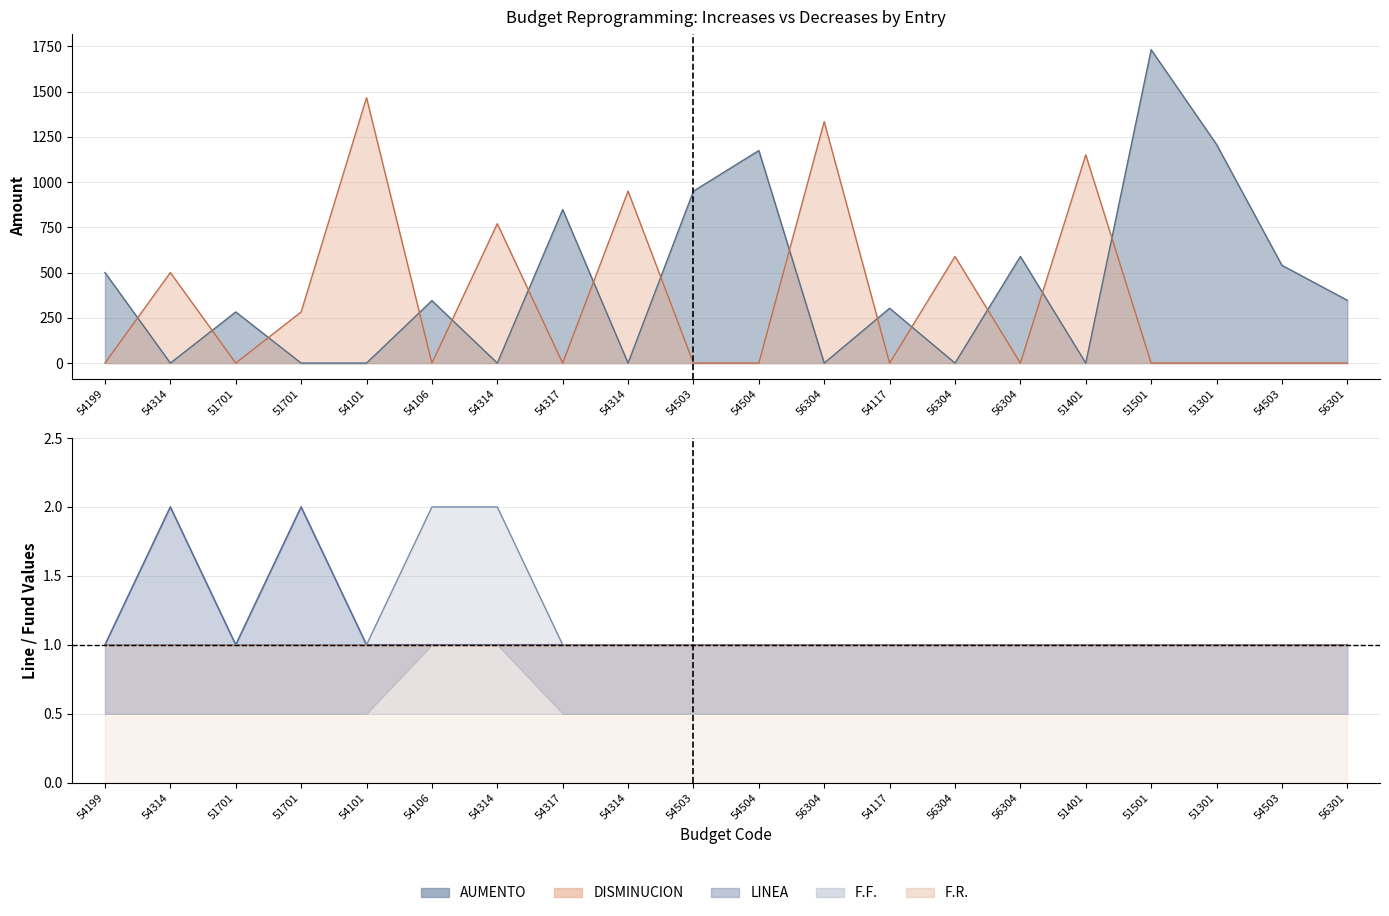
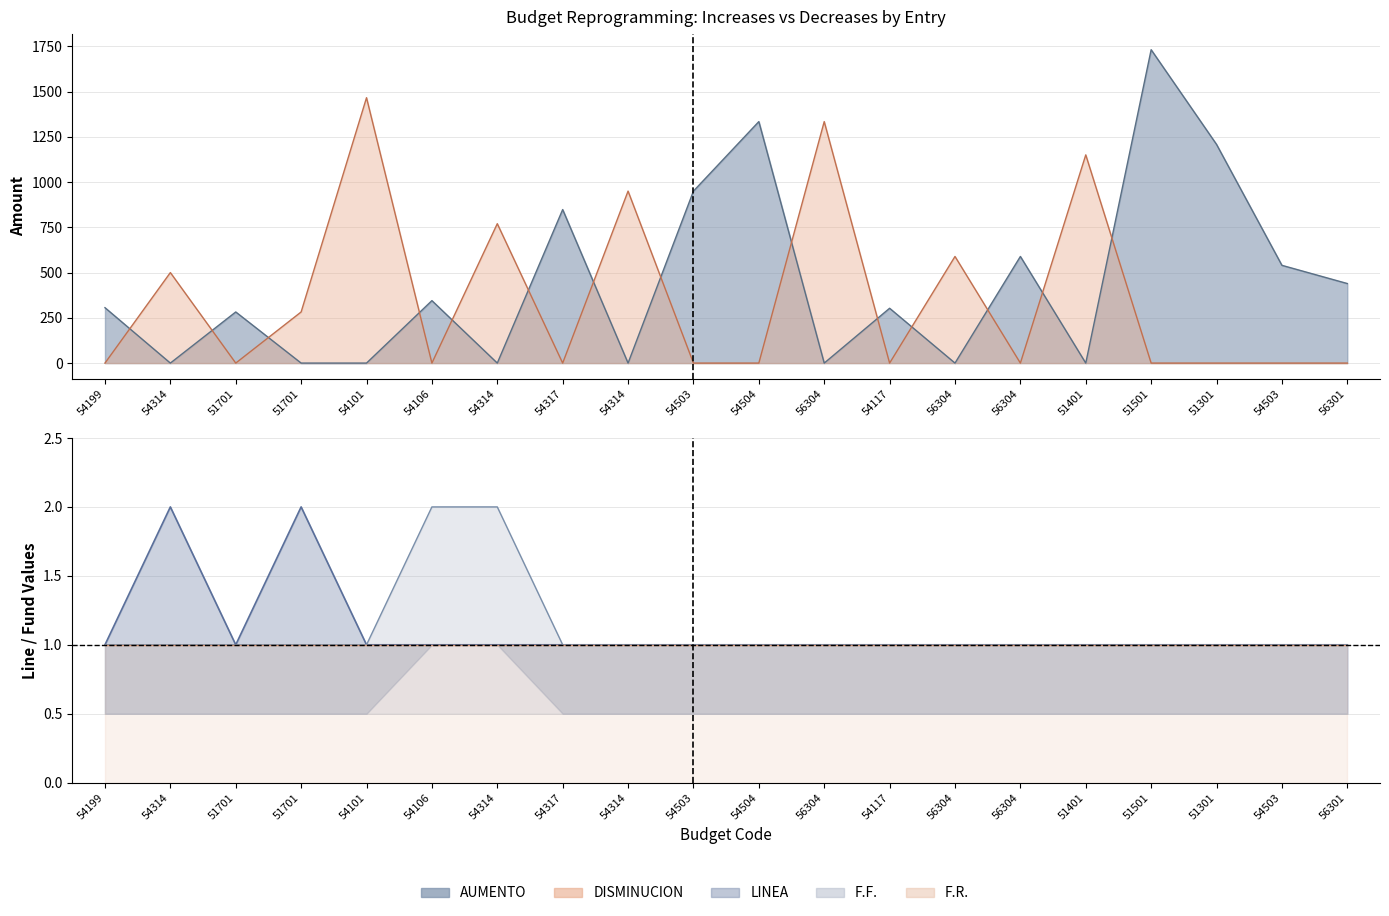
Budget Reprogramming: Increases vs Decreases by Entry, AUMENTO, 54199: 500 -> 310
Budget Reprogramming: Increases vs Decreases by Entry, AUMENTO, 54504: 1170 -> 1330
Budget Reprogramming: Increases vs Decreases by Entry, AUMENTO, 56301: 350 -> 440
